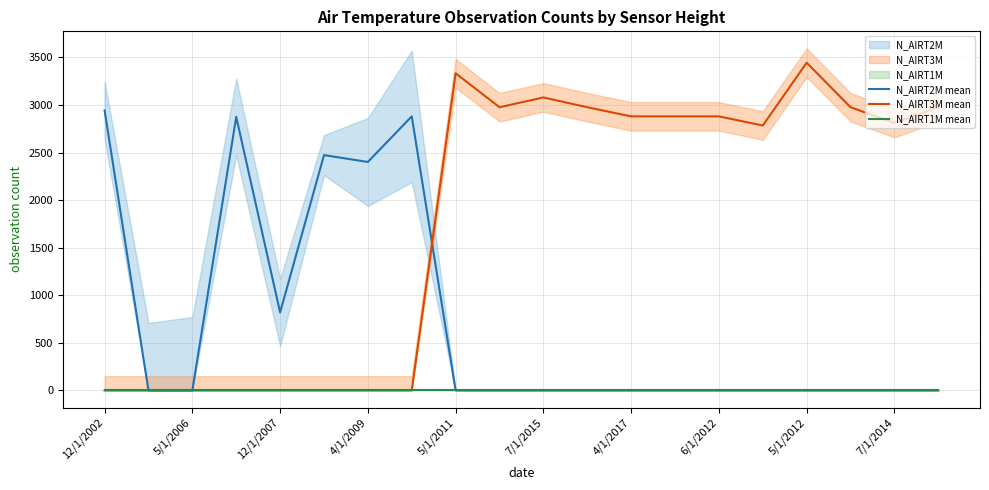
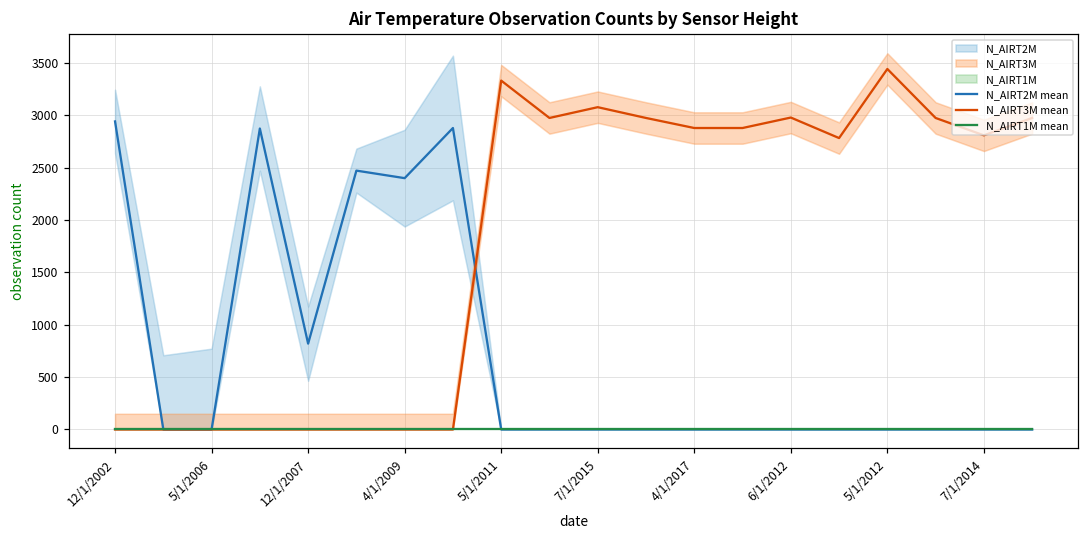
N_AIRT3M mean, 6/1/2012: 2900 -> 3000
